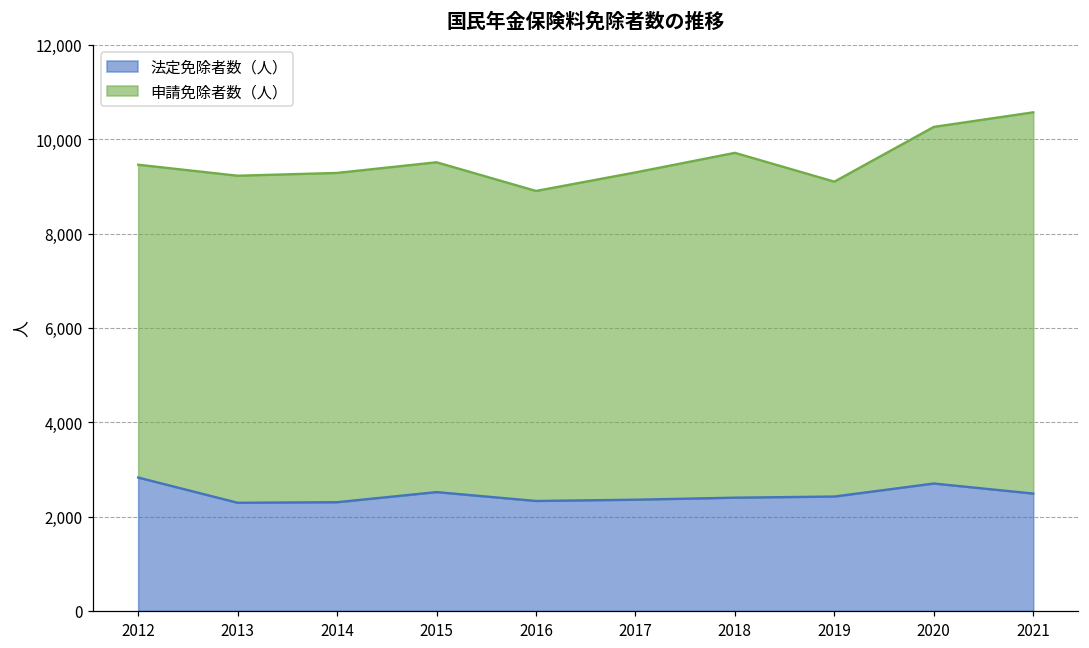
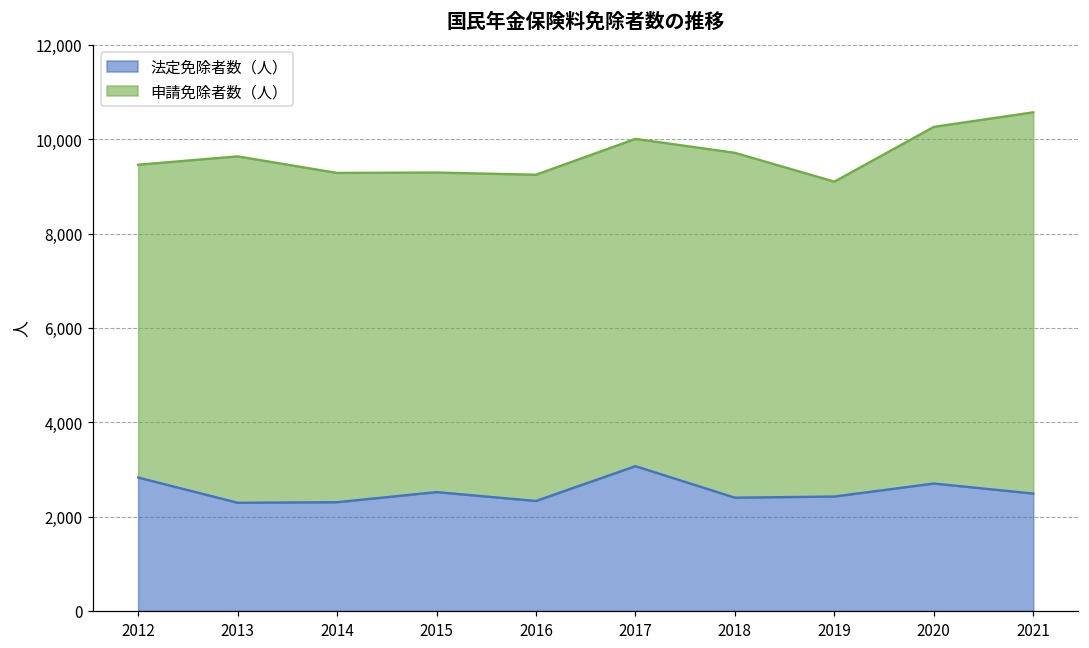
申請免除者数（人）, 2013: 6,900 -> 7,300
申請免除者数（人）, 2015: 7,000 -> 6,800
申請免除者数（人）, 2016: 6,600 -> 6,900
法定免除者数（人）, 2017: 2,400 -> 3,100
